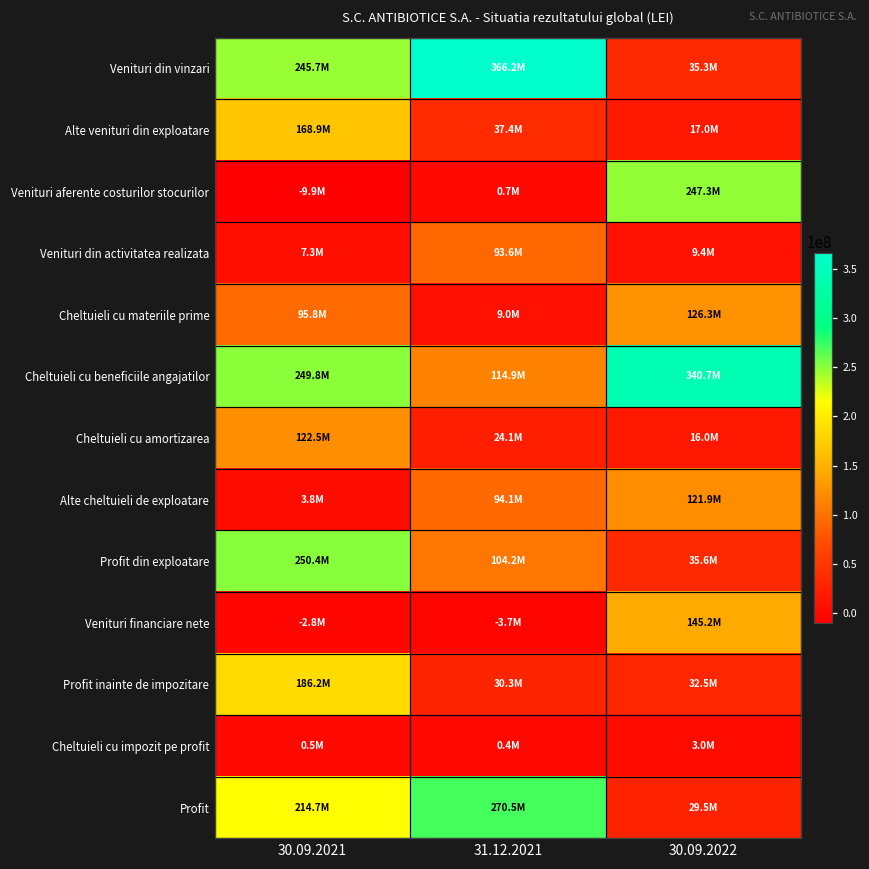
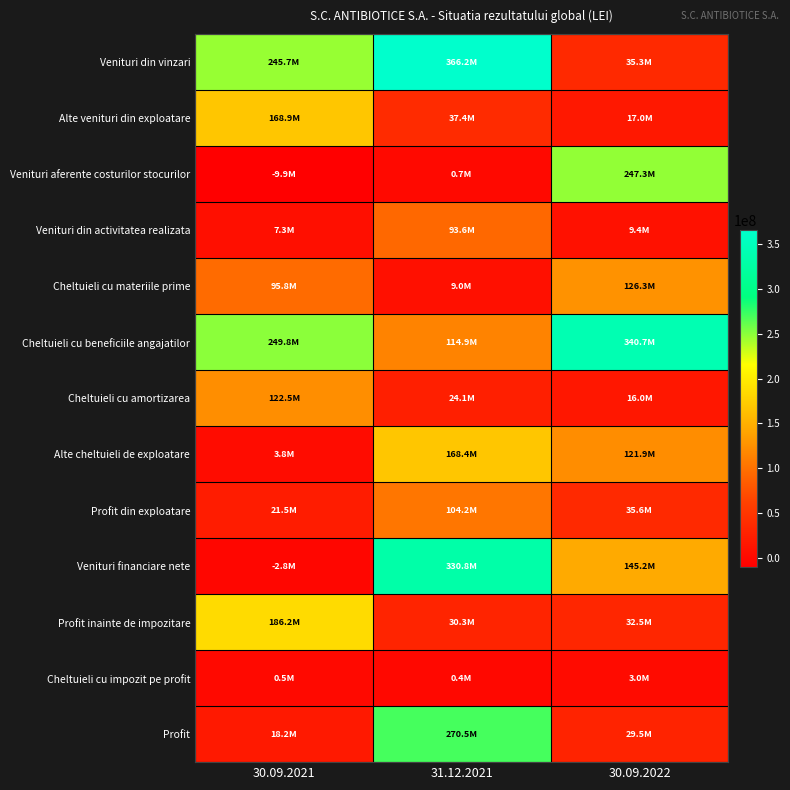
Alte cheltuieli de exploatare, 31.12.2021: 94.1M -> 168.4M
Profit din exploatare, 30.09.2021: 250.4M -> 21.5M
Venituri financiare nete, 31.12.2021: -3.7M -> 330.8M
Profit, 30.09.2021: 214.7M -> 18.2M
